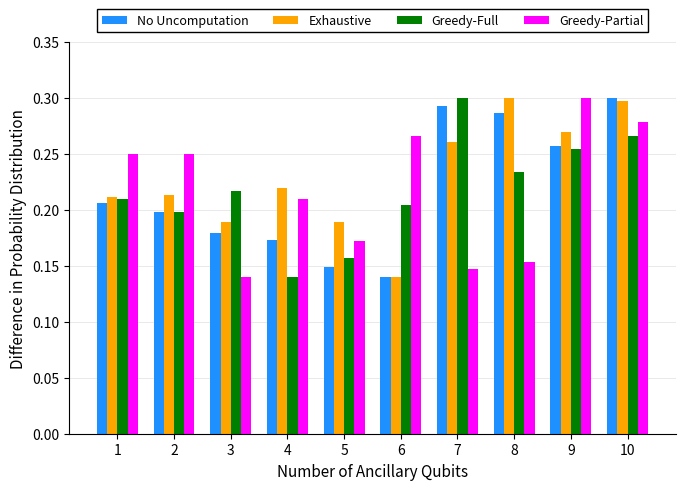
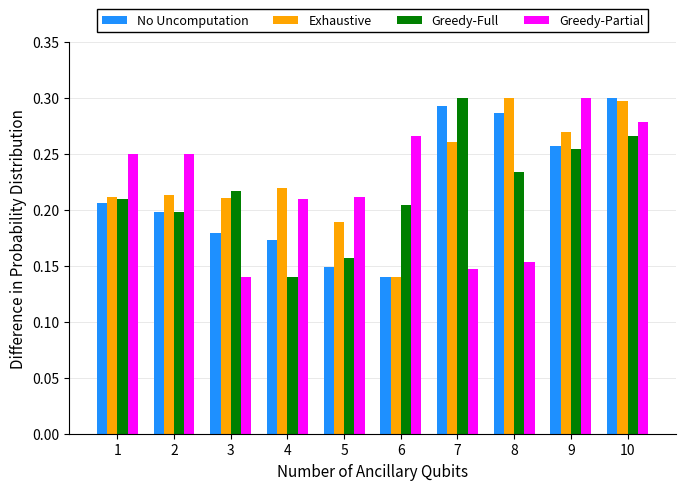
Exhaustive, 3: 0.189 -> 0.210
Greedy-Partial, 5: 0.172 -> 0.211
